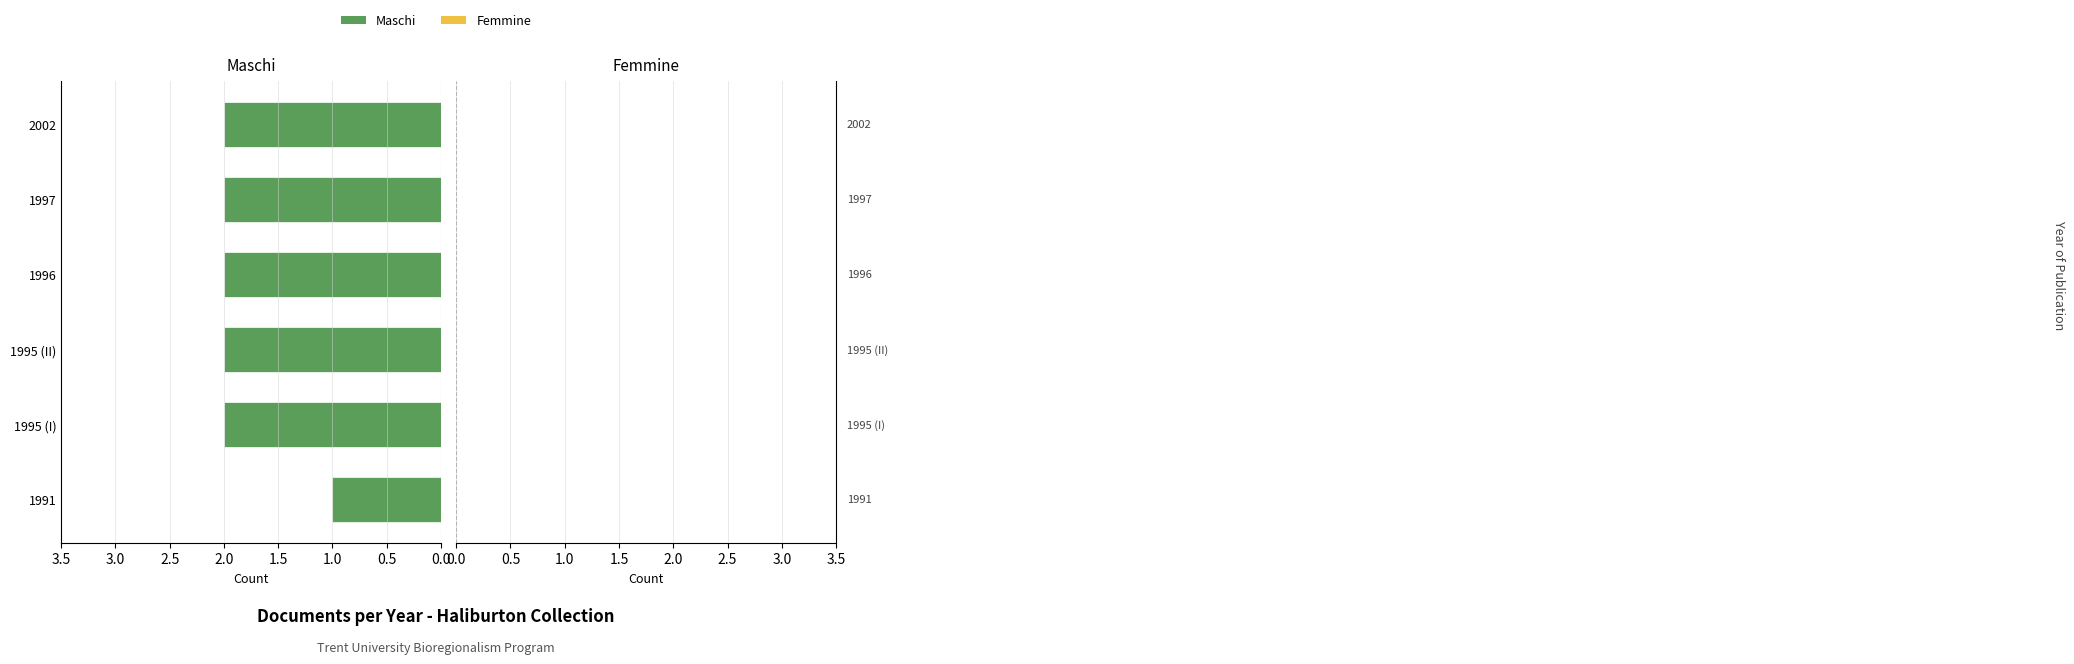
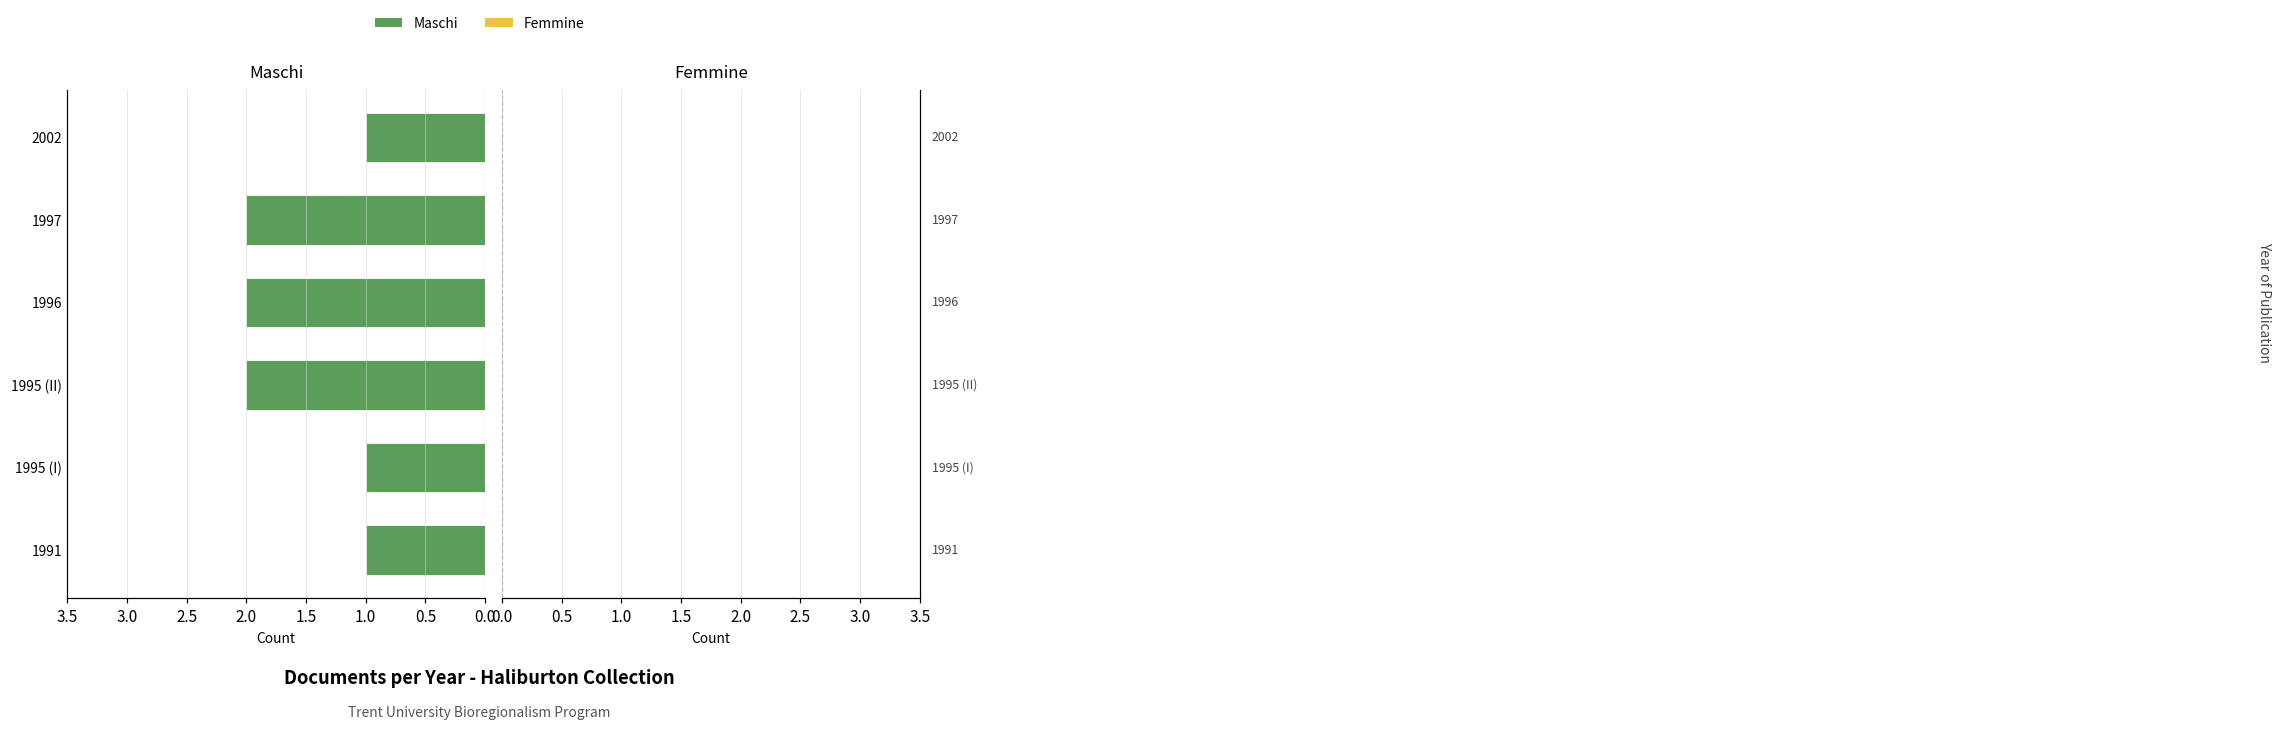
Maschi, 2002: 2 -> 1
Maschi, 1995 (I): 2 -> 1
